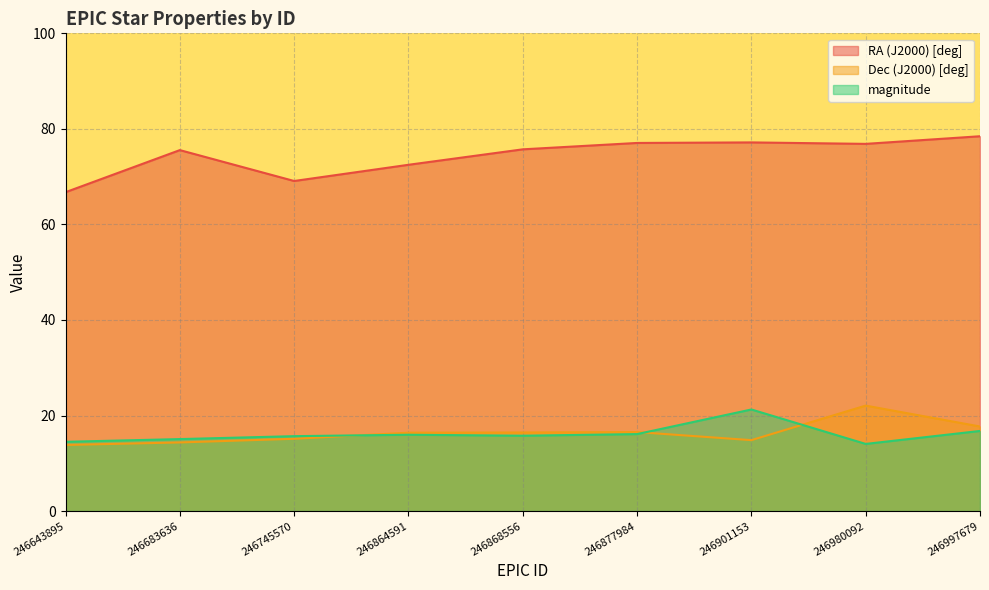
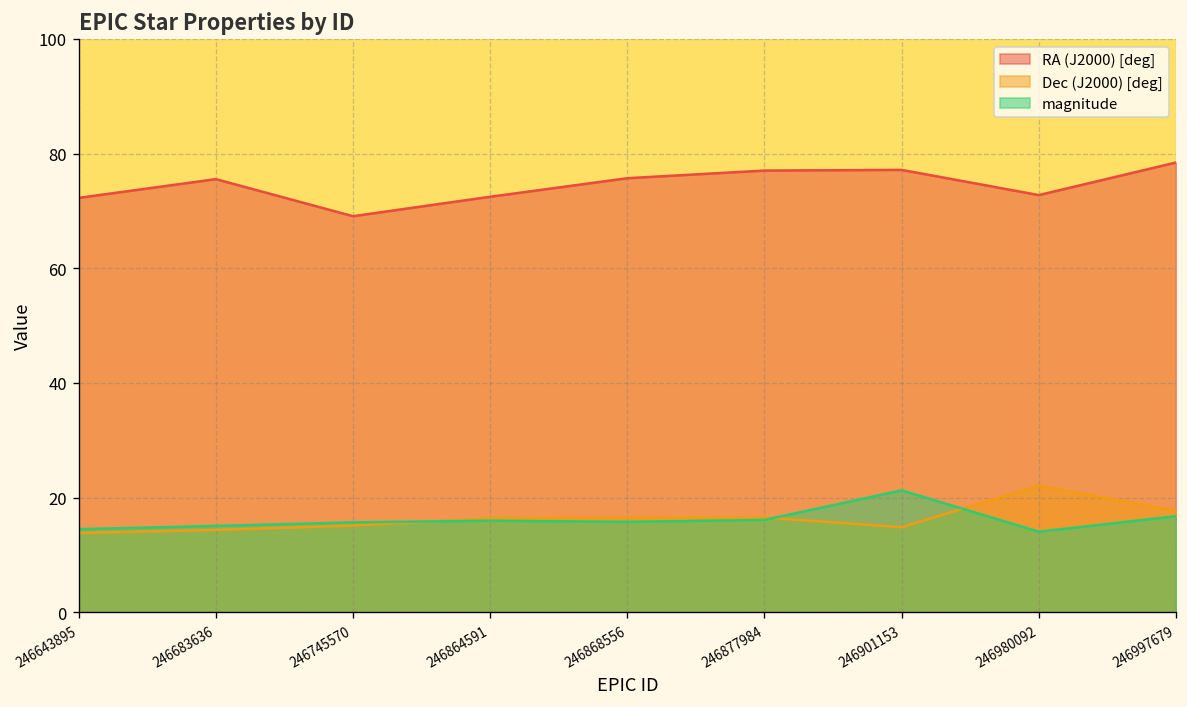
RA (J2000) [deg], 246643895: 67 -> 72
RA (J2000) [deg], 246980092: 77 -> 73
